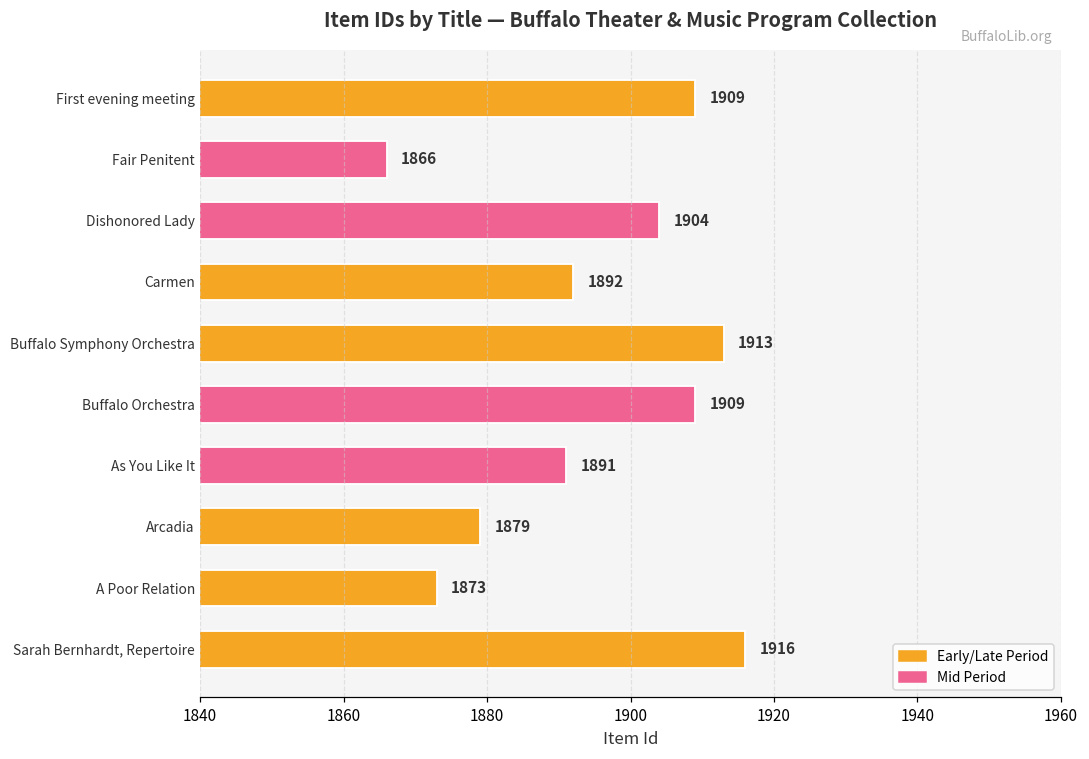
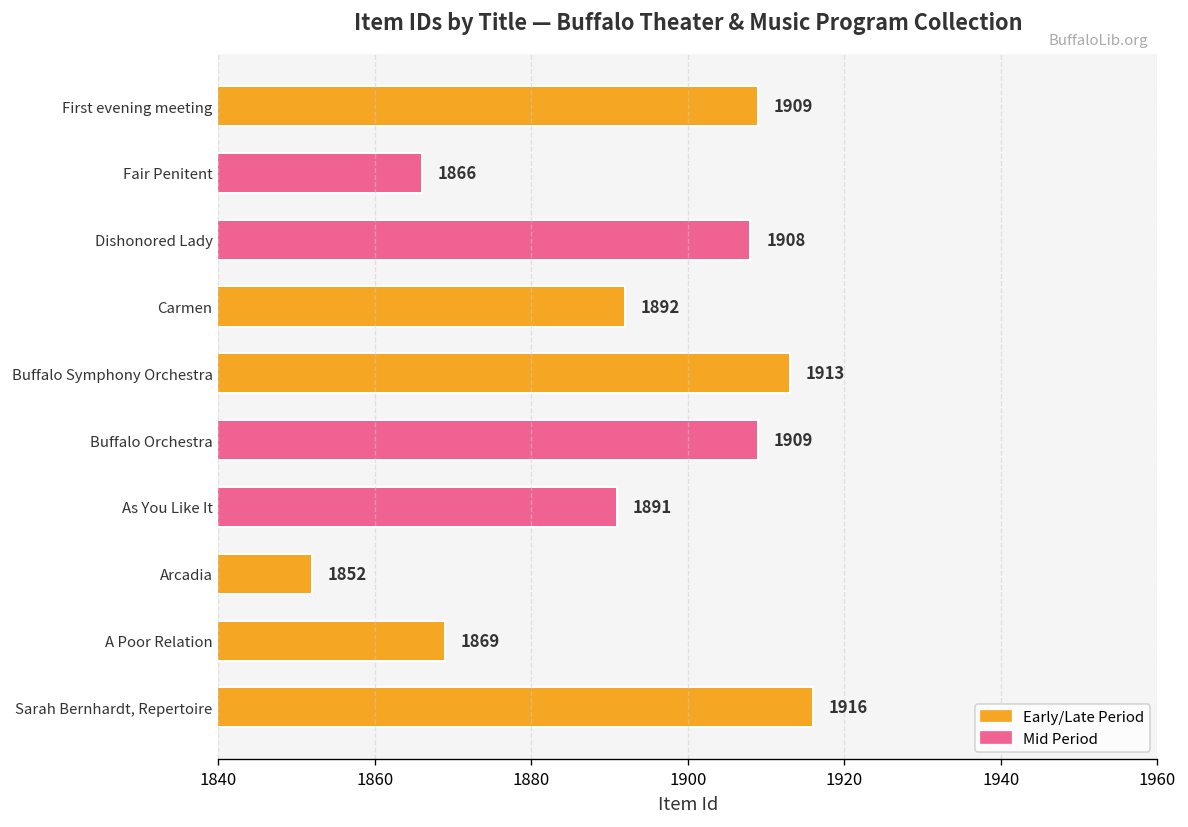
Dishonored Lady: 1904 -> 1908
Arcadia: 1879 -> 1852
A Poor Relation: 1873 -> 1869
